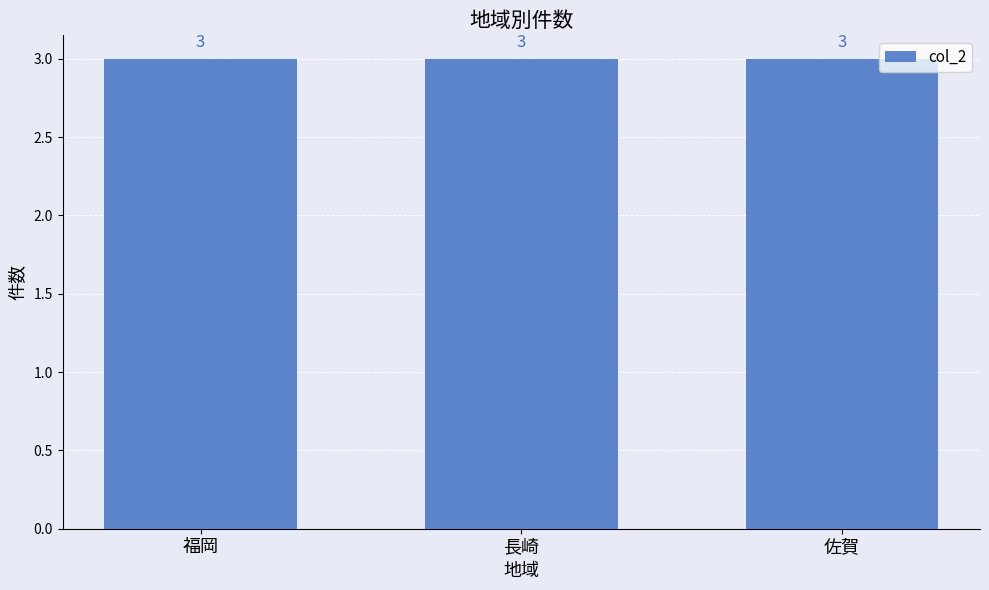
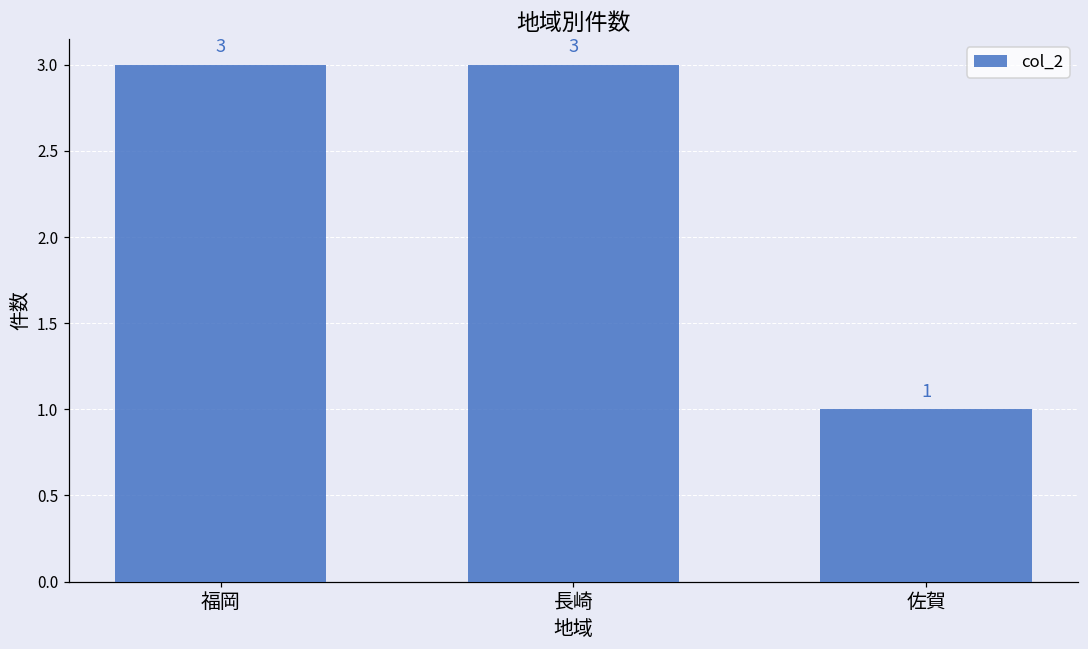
佐賀: 3 -> 1
